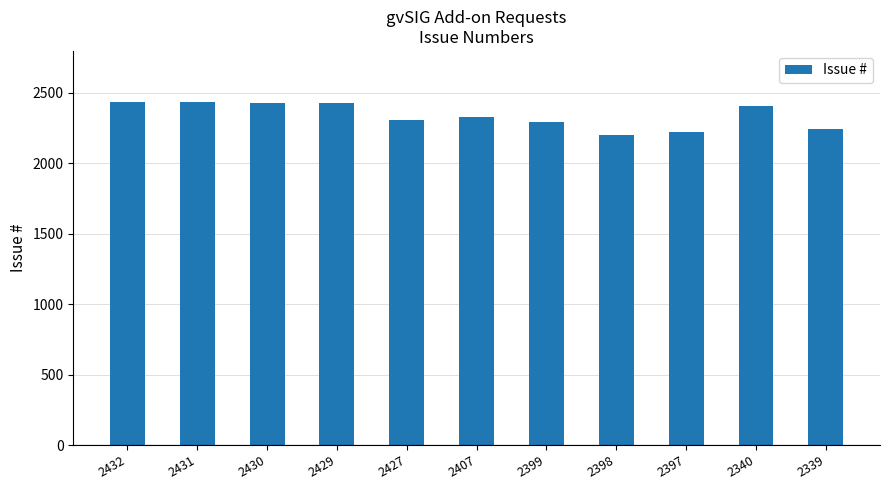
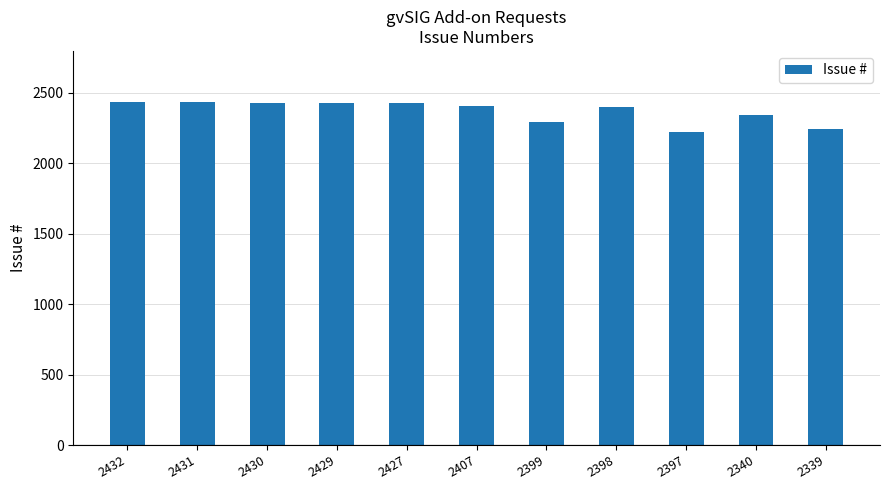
2427: 2300 -> 2430
2407: 2330 -> 2410
2398: 2200 -> 2400
2340: 2410 -> 2340
